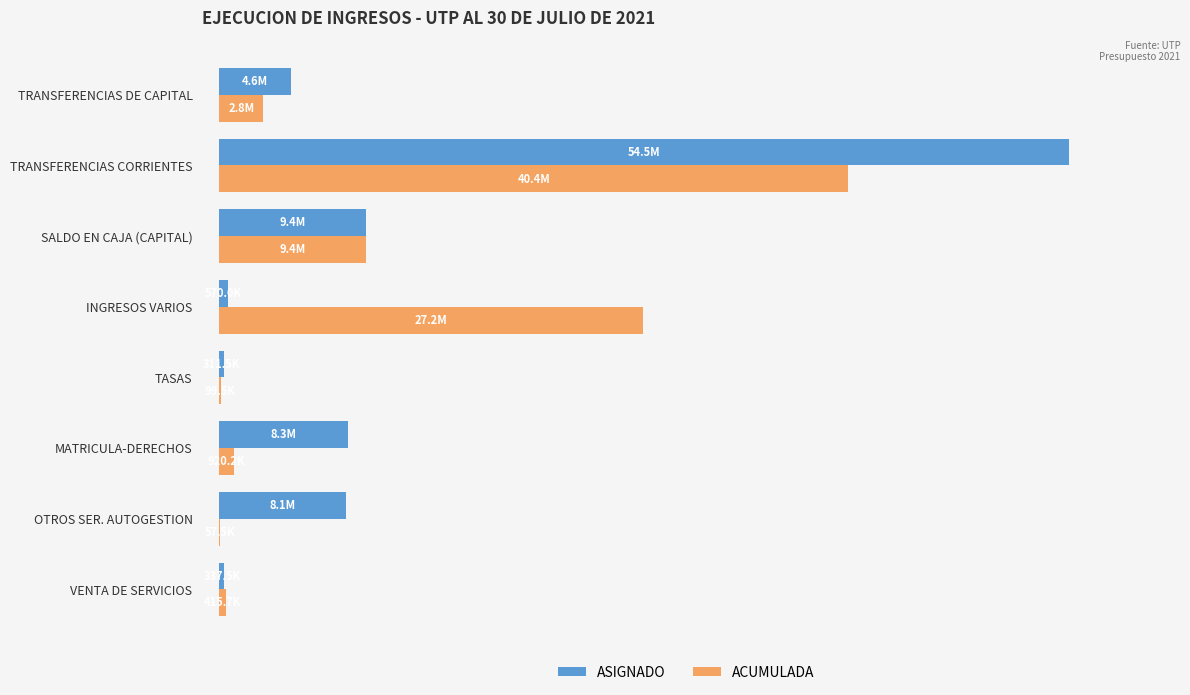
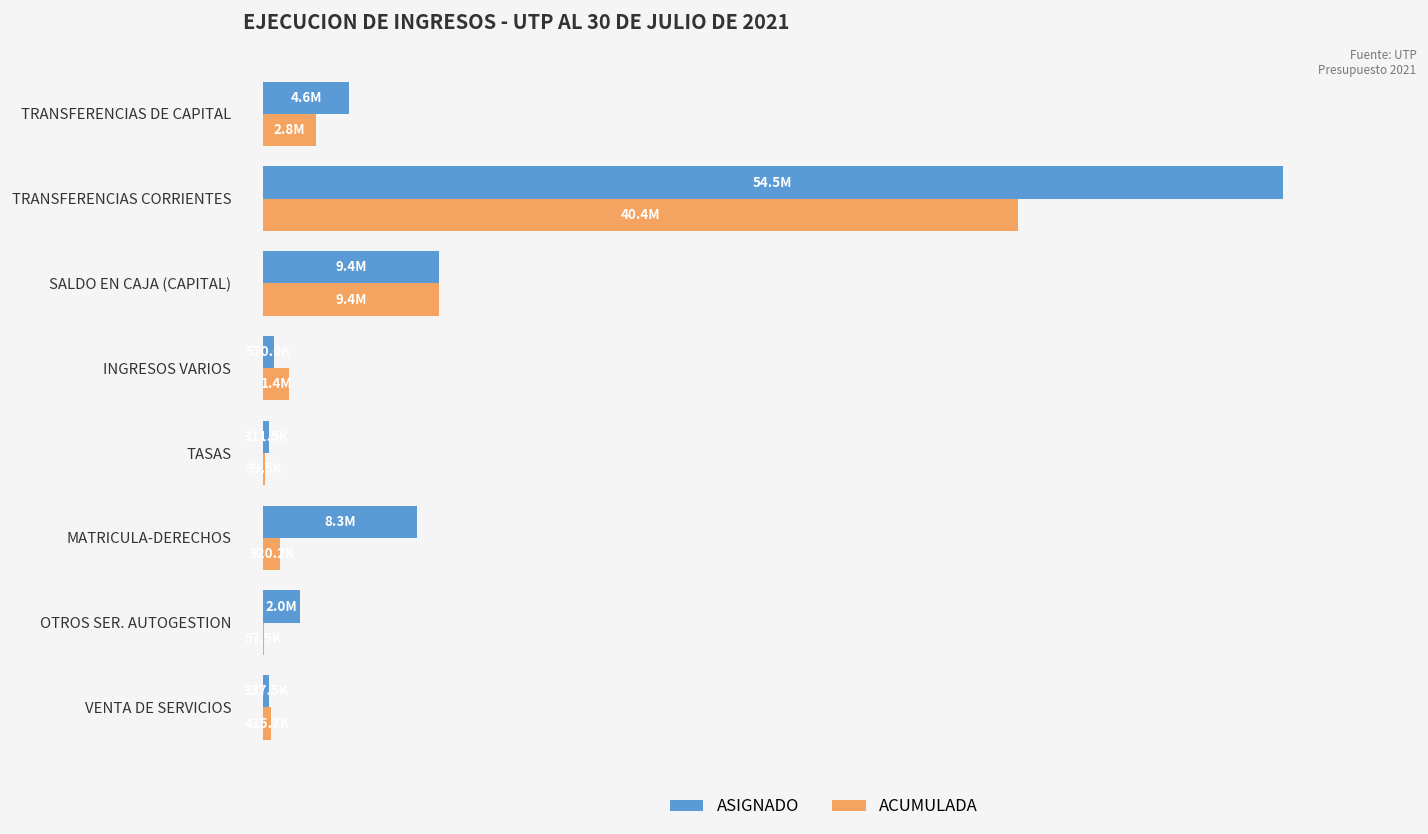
ACUMULADA, INGRESOS VARIOS: 27.2M -> 1.4M
ASIGNADO, OTROS SER. AUTOGESTION: 8.1M -> 2.0M
